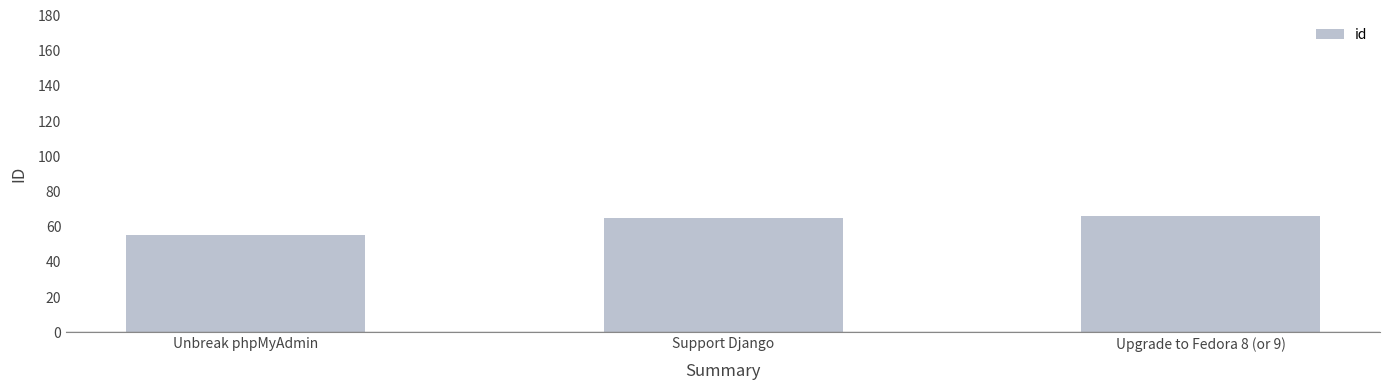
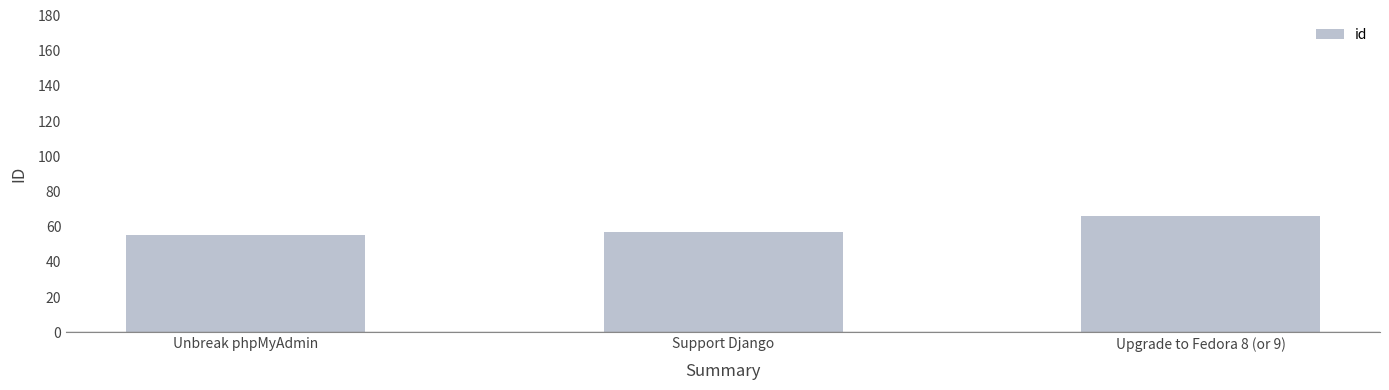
Support Django: 65 -> 57
